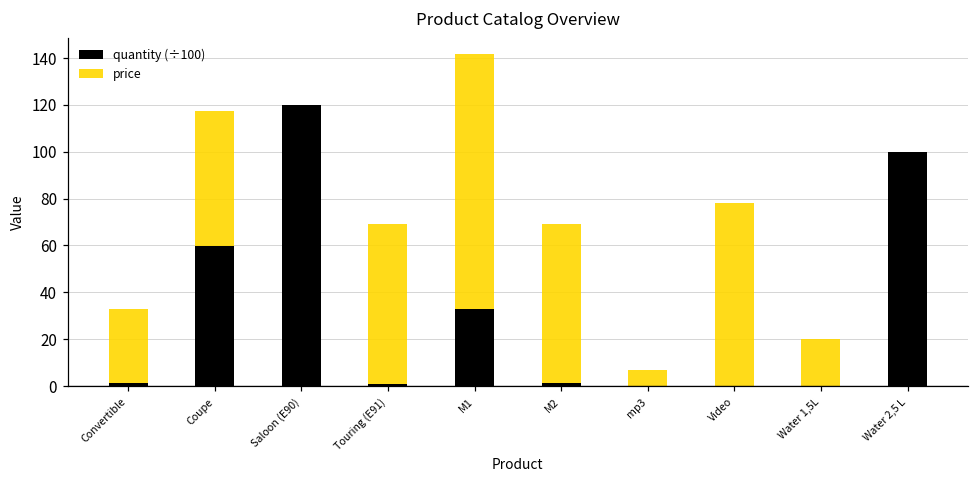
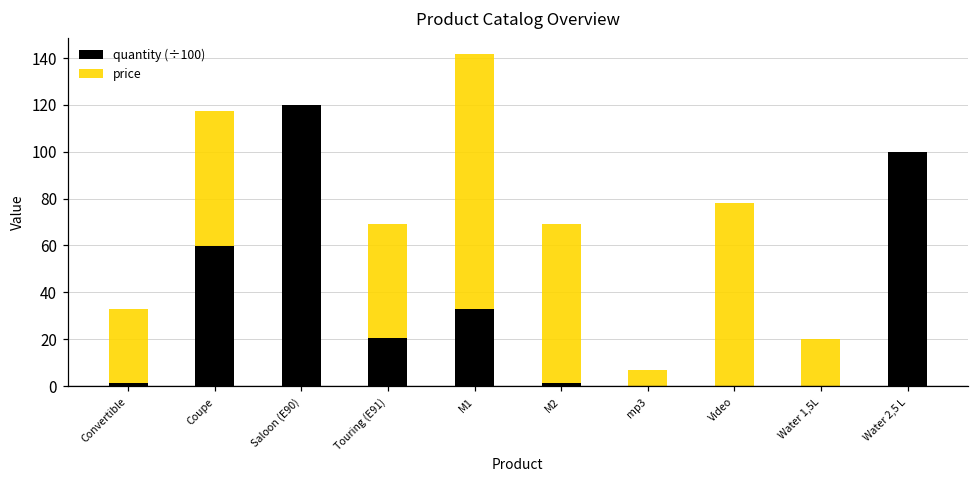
quantity (÷100), Touring (E91): 1 -> 20
